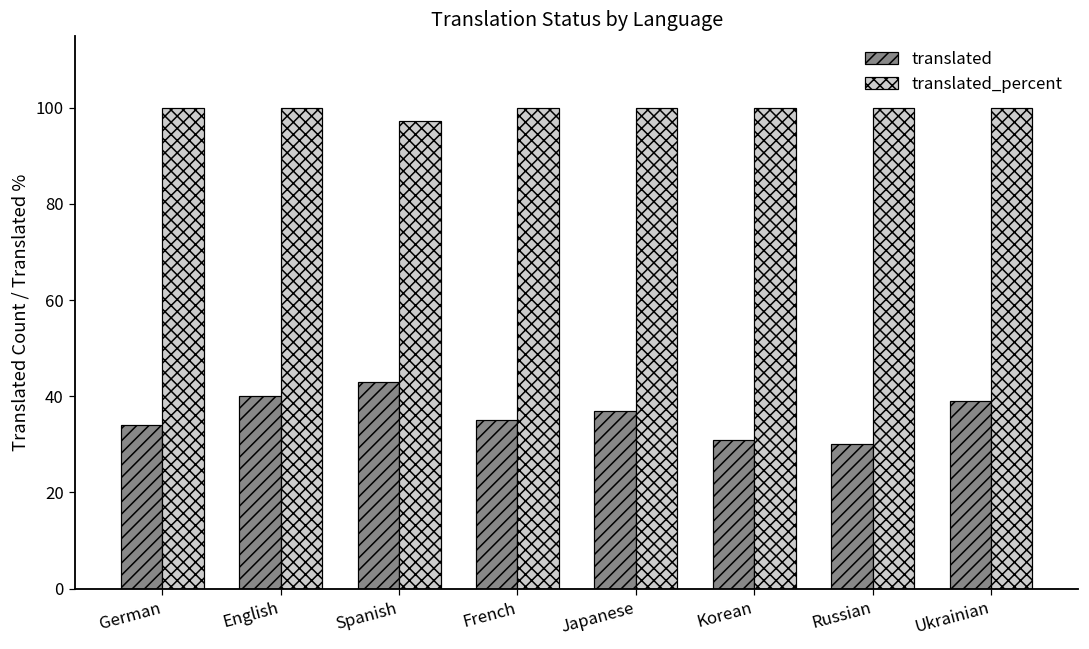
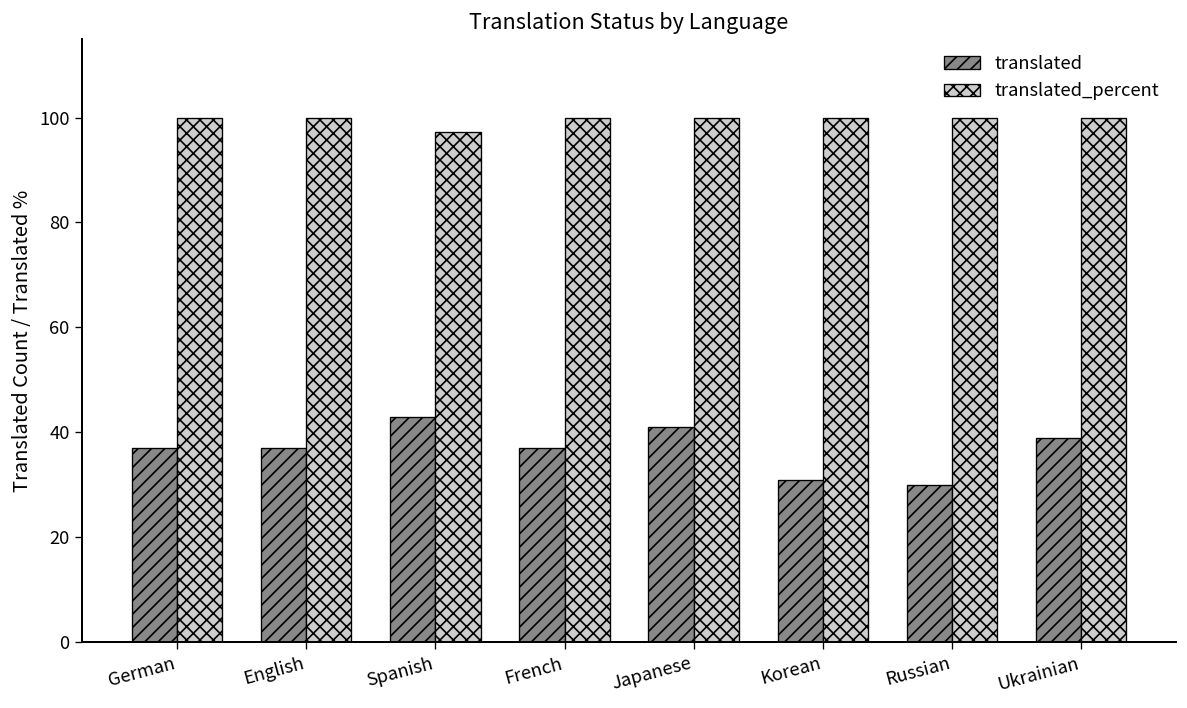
translated, German: 34 -> 37
translated, English: 40 -> 37
translated, French: 35 -> 37
translated, Japanese: 37 -> 41
